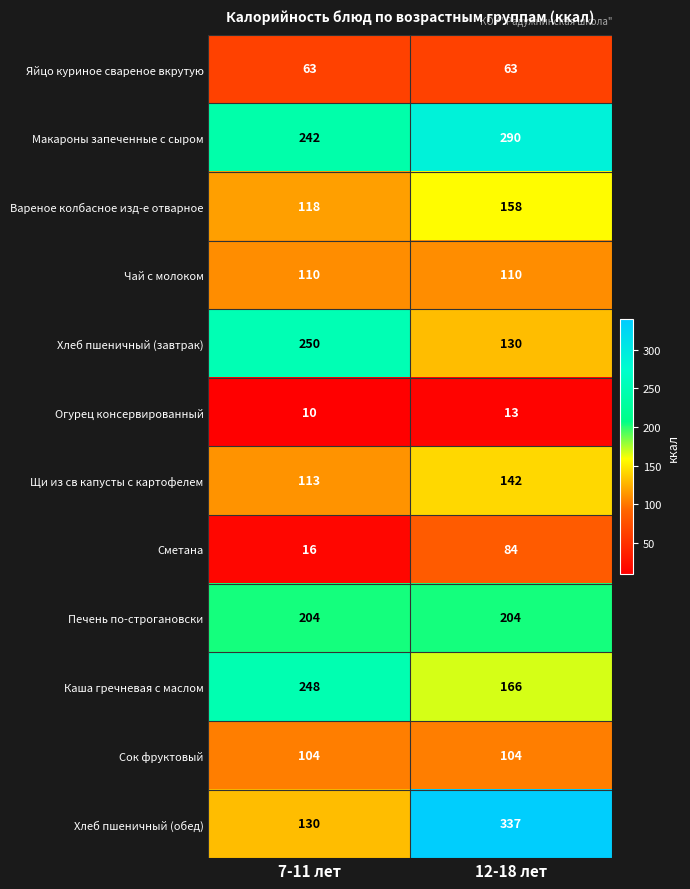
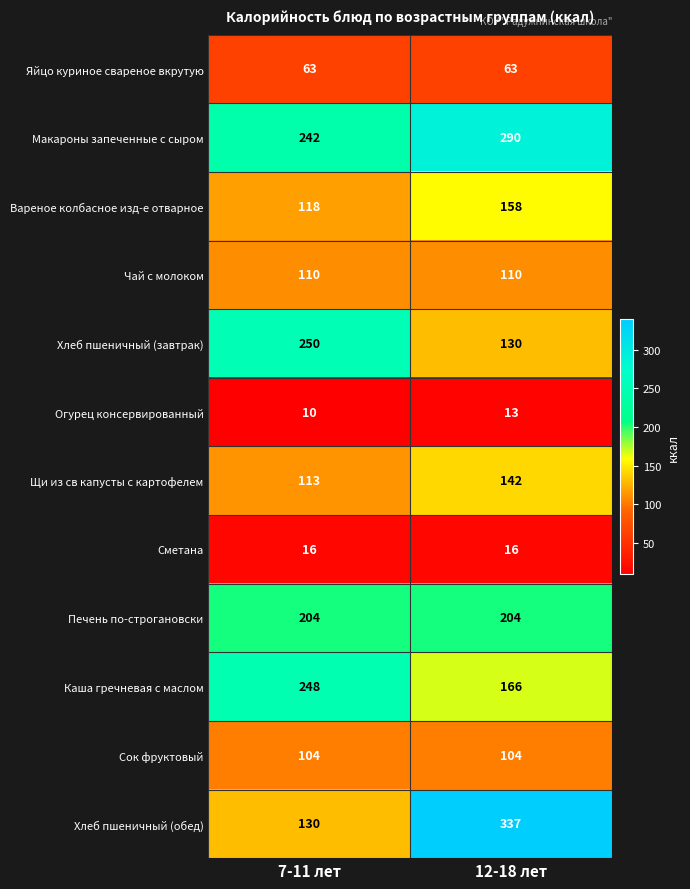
Сметана, 12-18 лет: 84 -> 16
